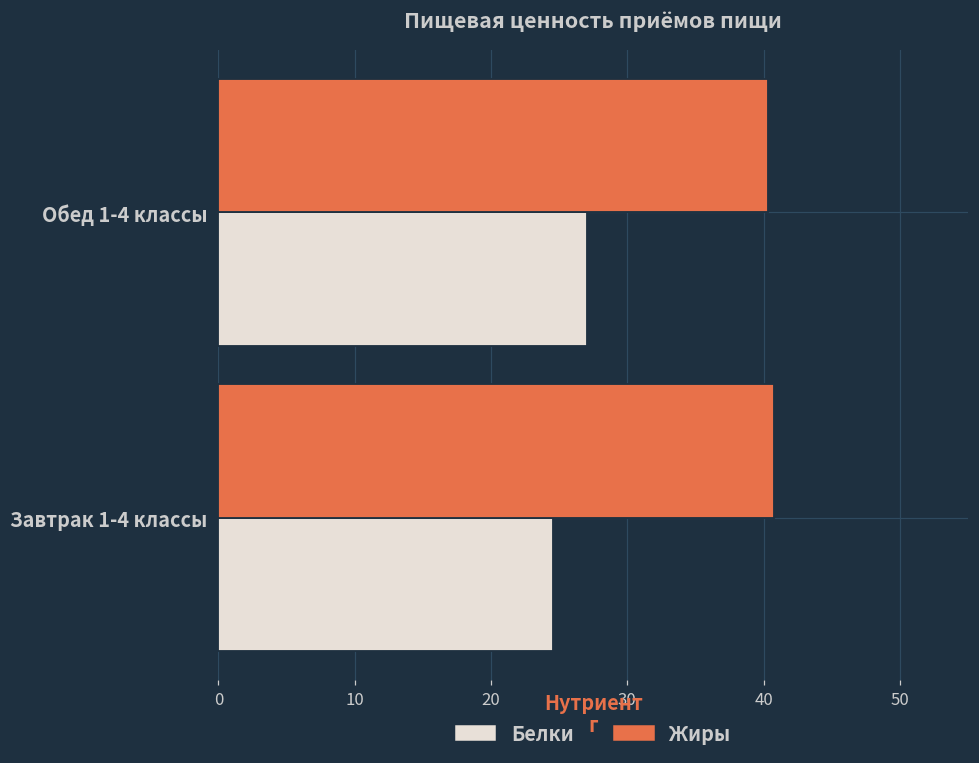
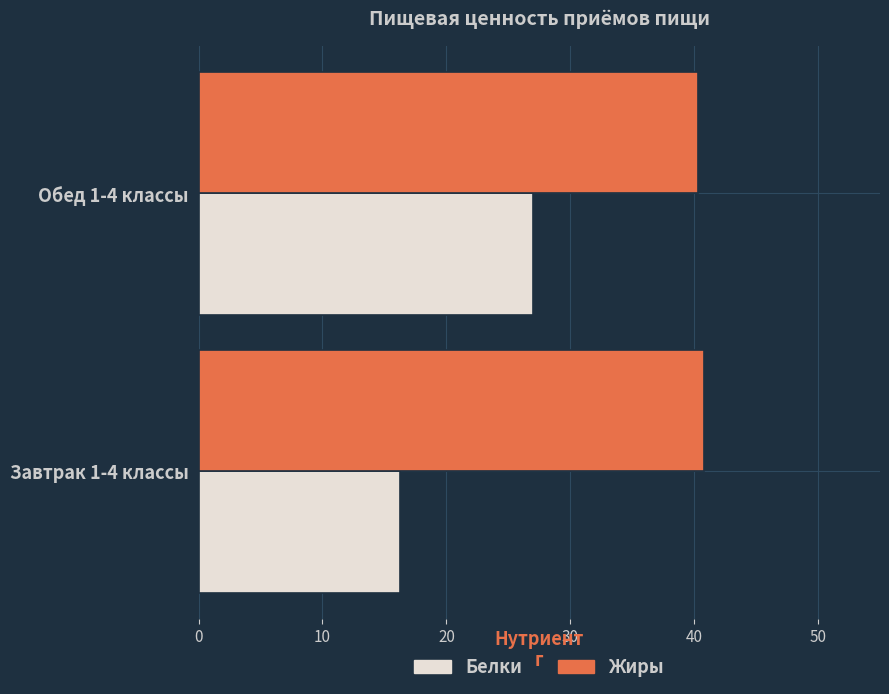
Белки, Завтрак 1-4 классы: 24.6 -> 16.3
